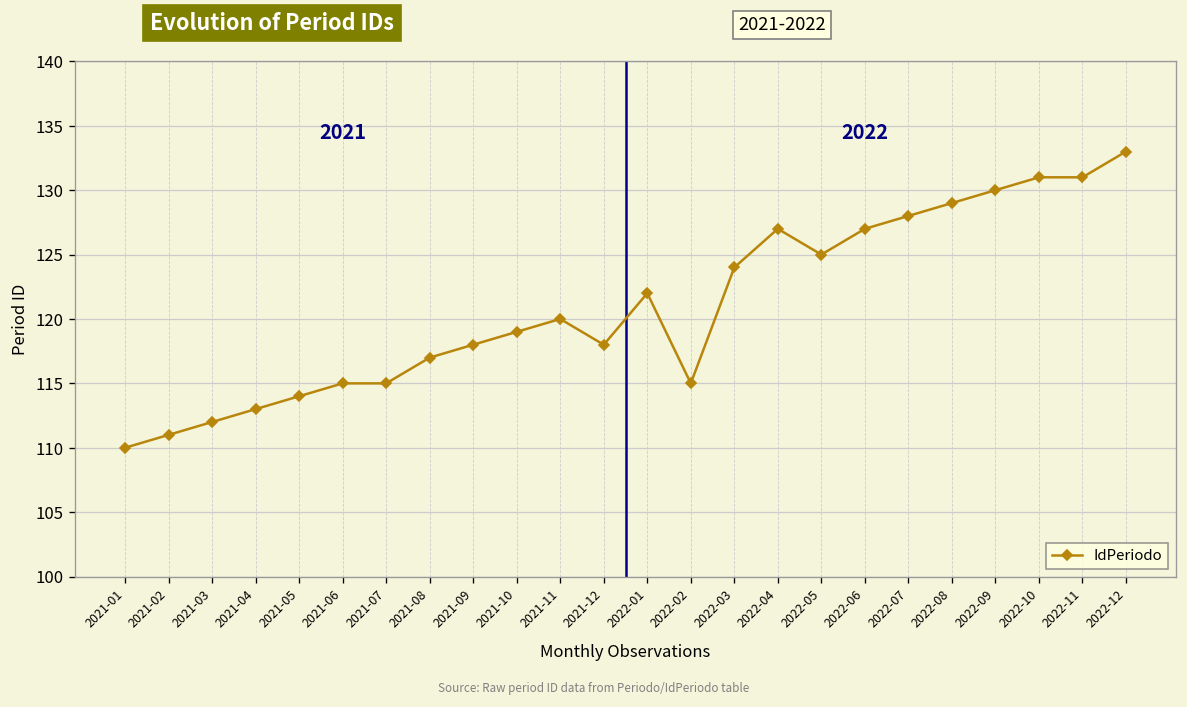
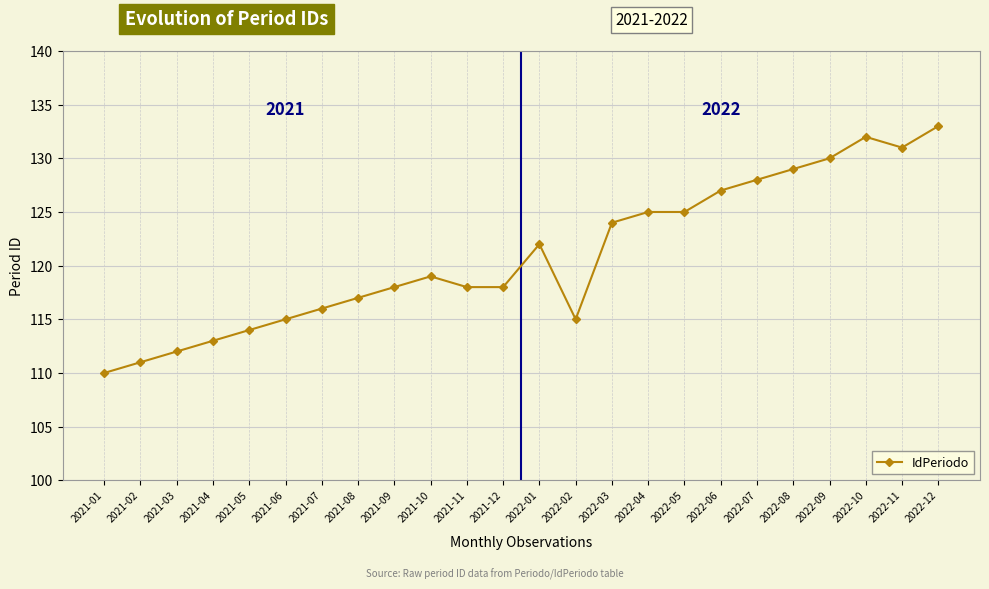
2021-07: 115 -> 116
2021-11: 120 -> 118
2022-04: 127 -> 125
2022-10: 131 -> 132
